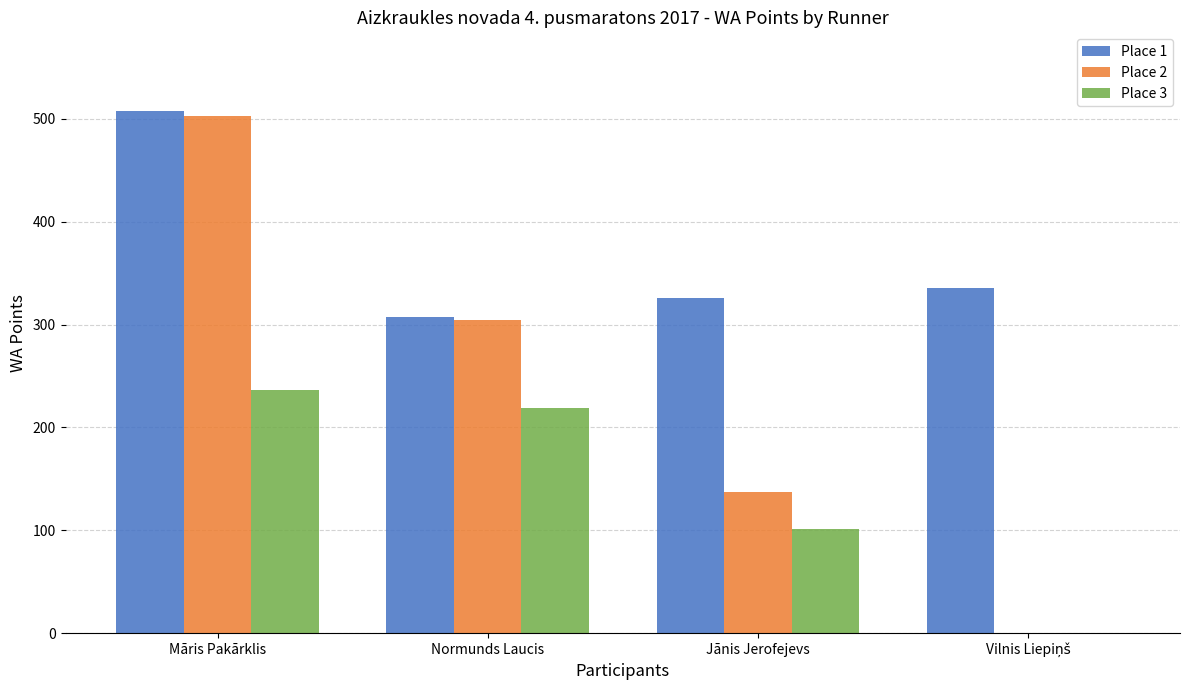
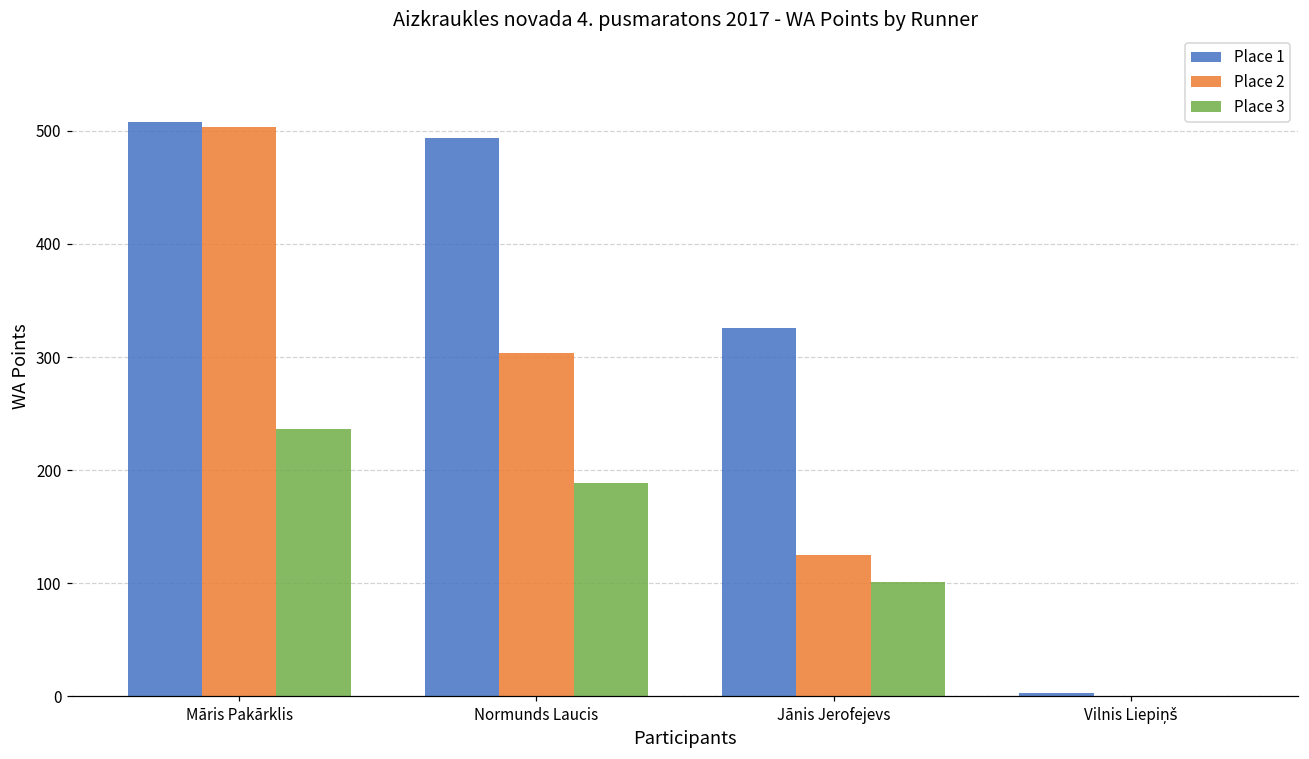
Place 1, Normunds Laucis: 307 -> 494
Place 3, Normunds Laucis: 219 -> 189
Place 2, Jānis Jerofejevs: 137 -> 125
Place 1, Vilnis Liepiņš: 336 -> 3
